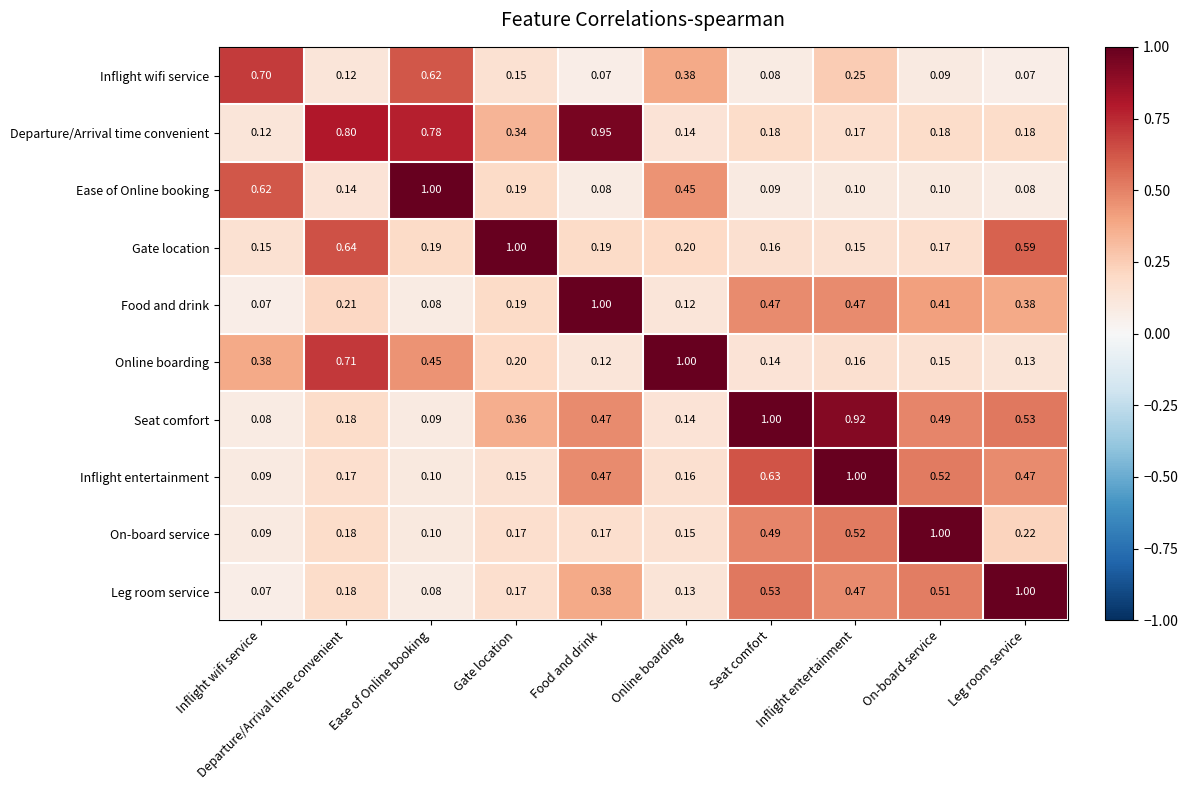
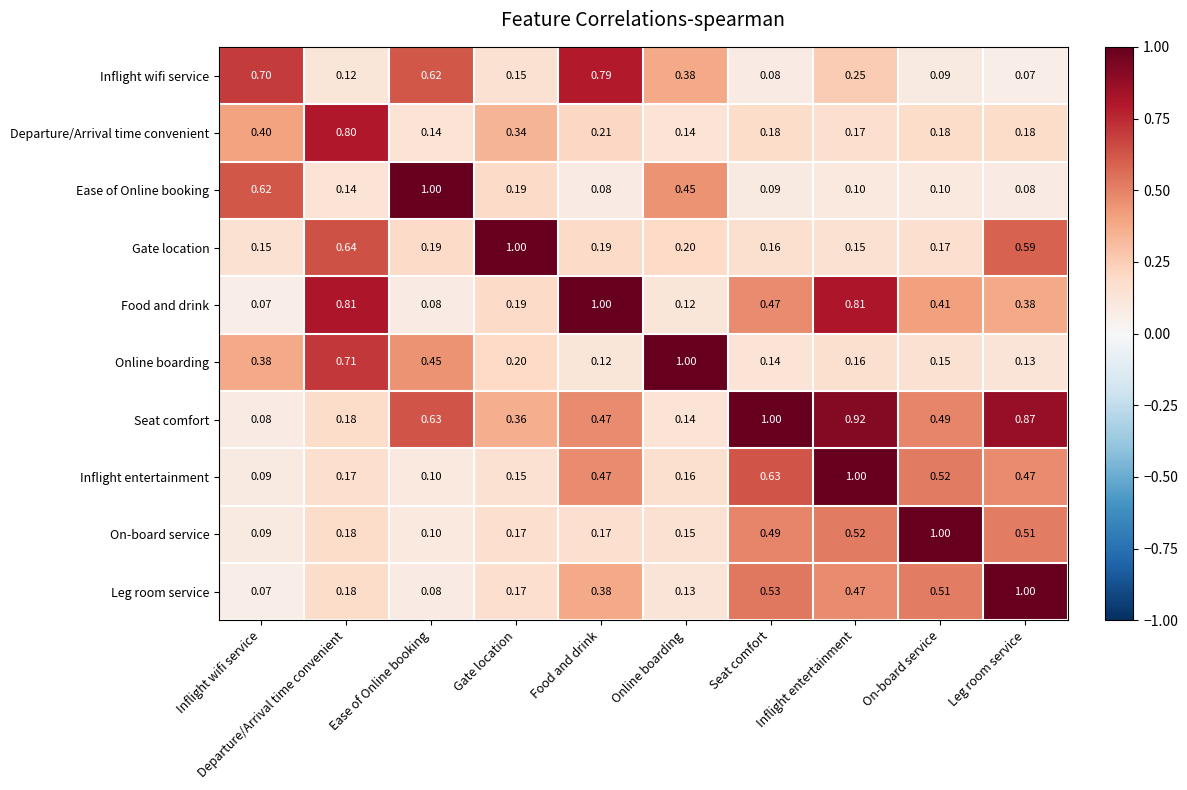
Inflight wifi service, Food and drink: 0.07 -> 0.79
Departure/Arrival time convenient, Inflight wifi service: 0.12 -> 0.40
Departure/Arrival time convenient, Ease of Online booking: 0.78 -> 0.14
Departure/Arrival time convenient, Food and drink: 0.95 -> 0.21
Food and drink, Departure/Arrival time convenient: 0.21 -> 0.81
Food and drink, Inflight entertainment: 0.47 -> 0.81
Seat comfort, Ease of Online booking: 0.09 -> 0.63
Seat comfort, Leg room service: 0.53 -> 0.87
On-board service, Leg room service: 0.22 -> 0.51
